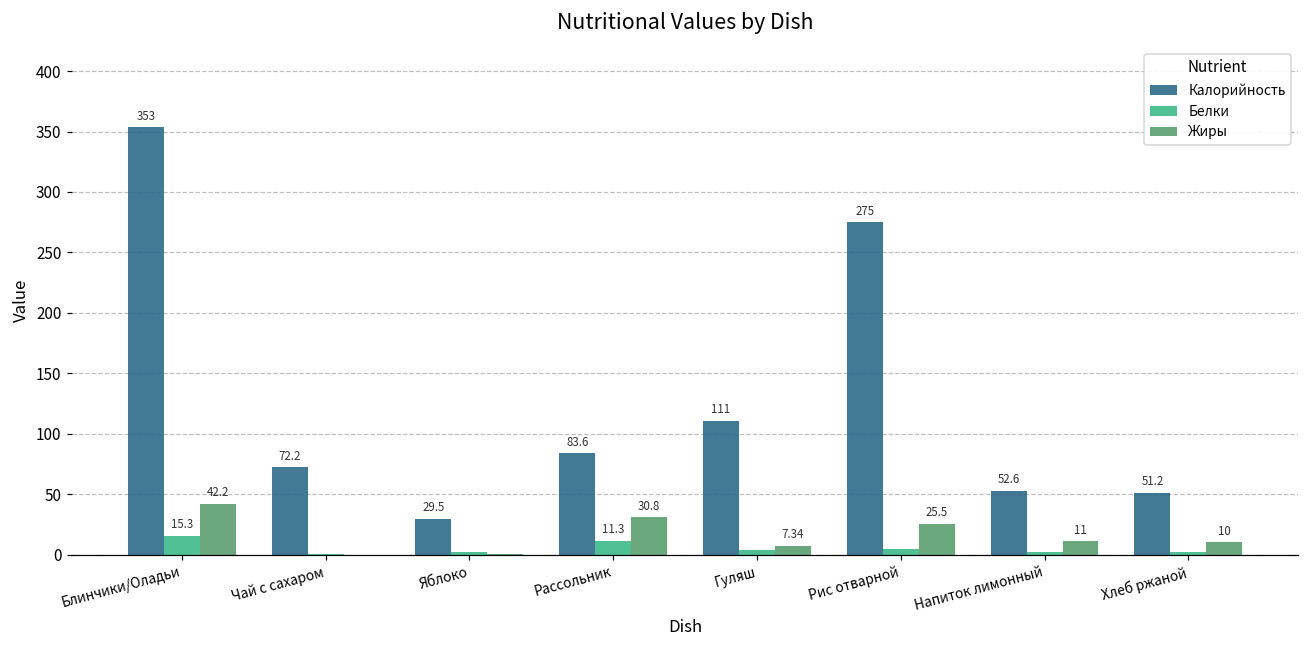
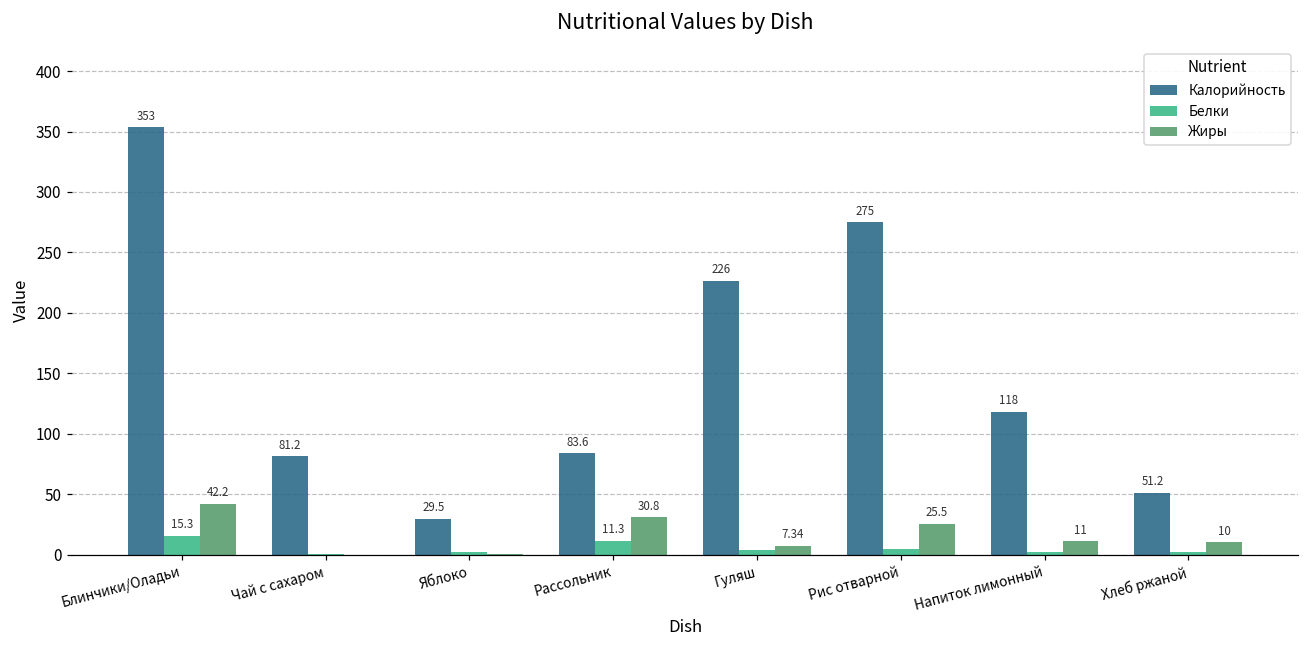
Калорийность, Чай с сахаром: 72.2 -> 81.2
Калорийность, Гуляш: 111 -> 226
Калорийность, Напиток лимонный: 52.6 -> 118
